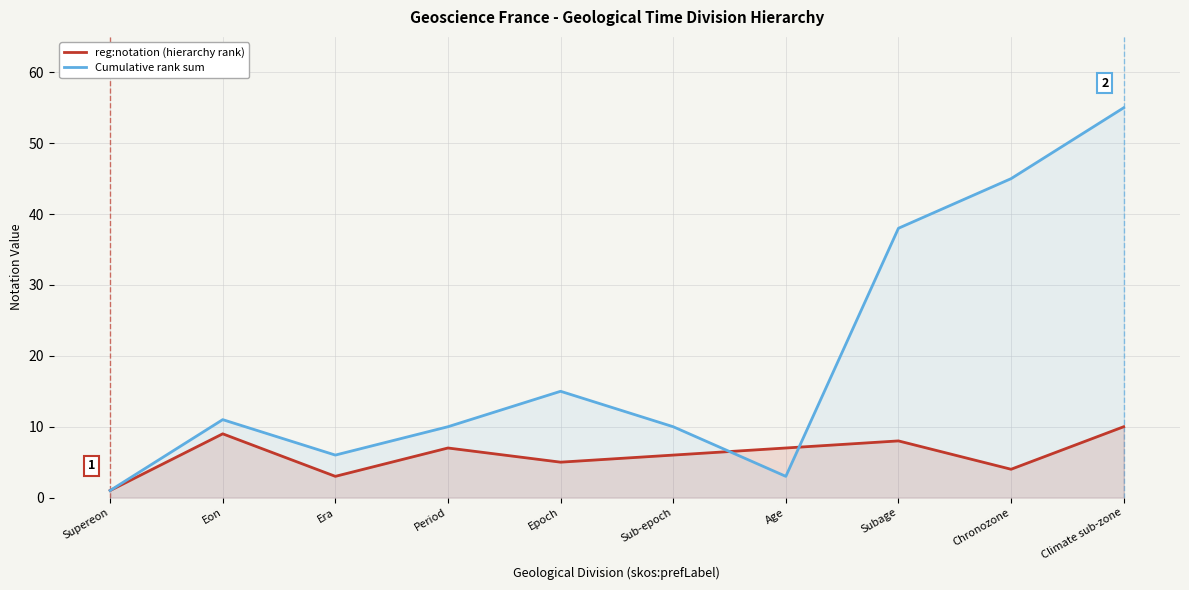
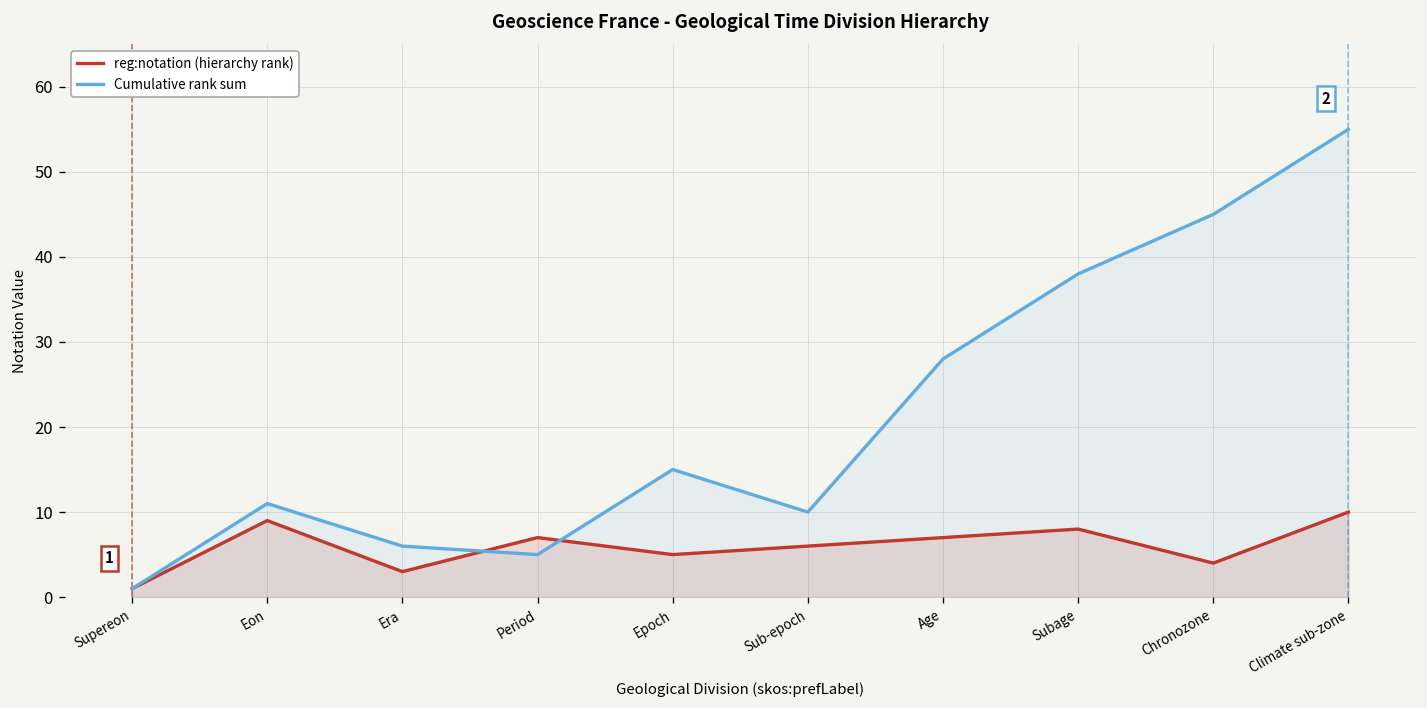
Cumulative rank sum, Period: 10 -> 5
Cumulative rank sum, Age: 3 -> 28
